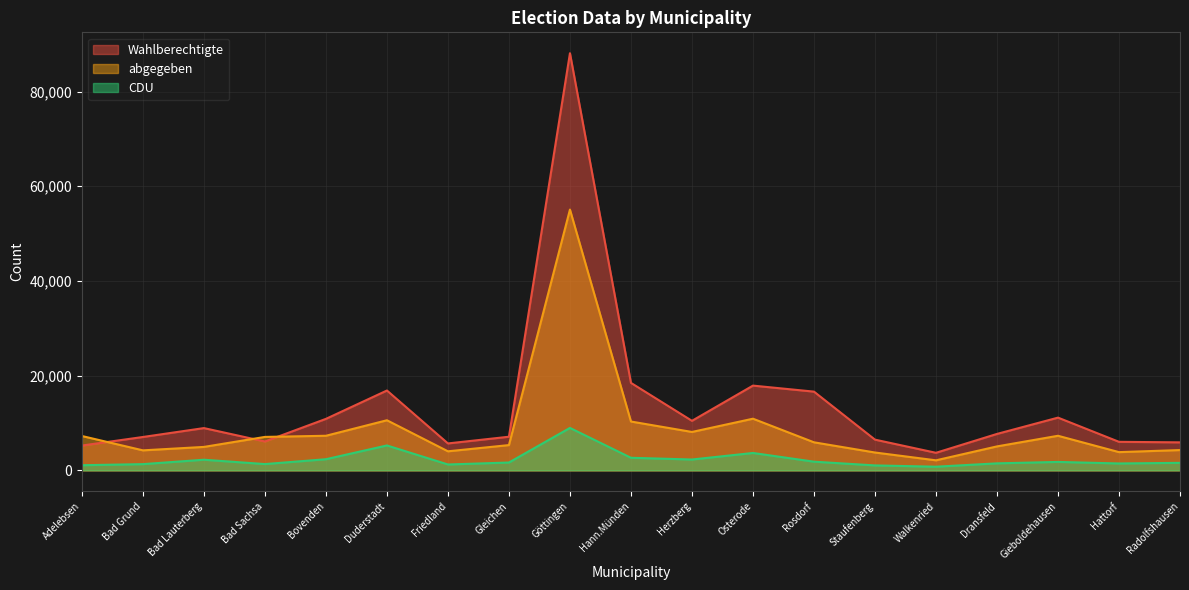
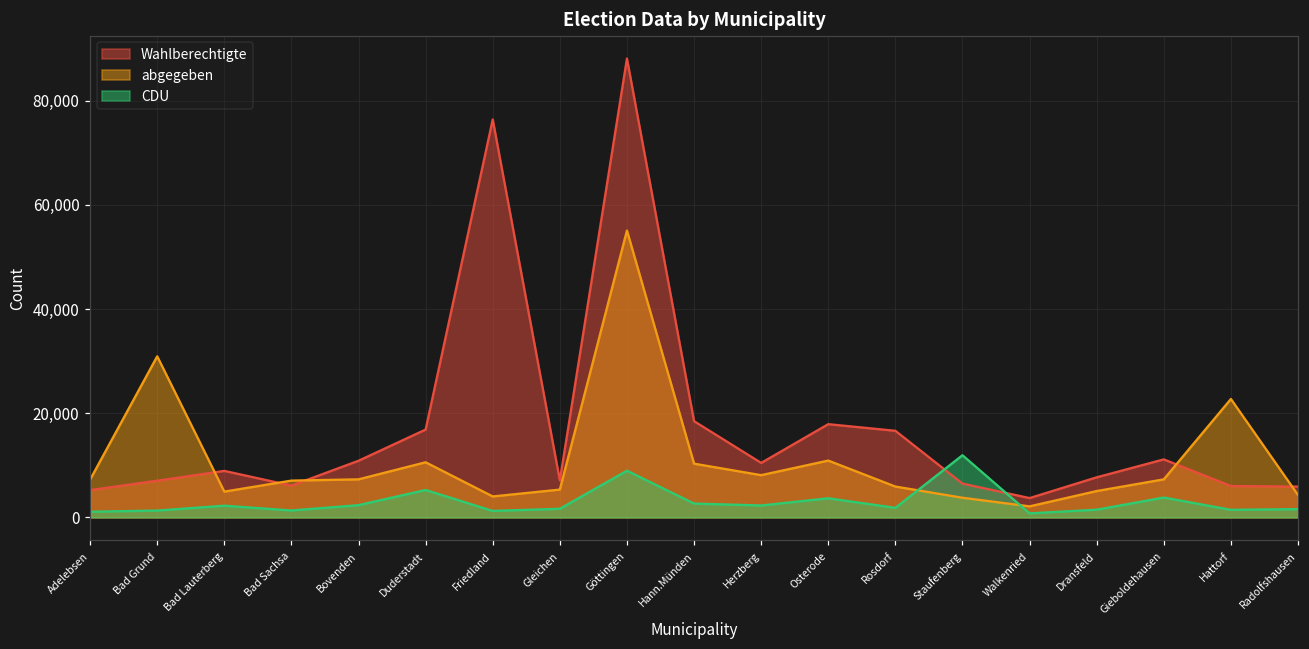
abgegeben, Bad Grund: 4,000 -> 31,000
Wahlberechtigte, Friedland: 6,000 -> 76,000
CDU, Staufenberg: 1,000 -> 12,000
CDU, Gieboldehausen: 2,000 -> 4,000
abgegeben, Hattorf: 4,000 -> 23,000
